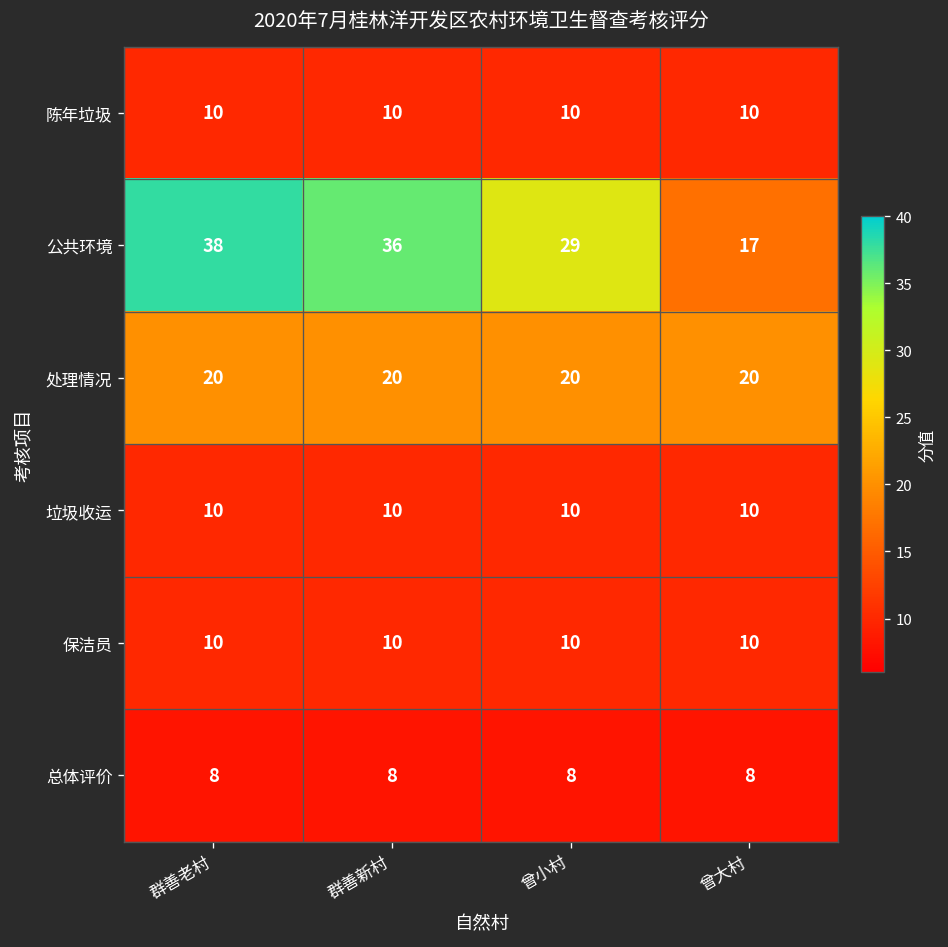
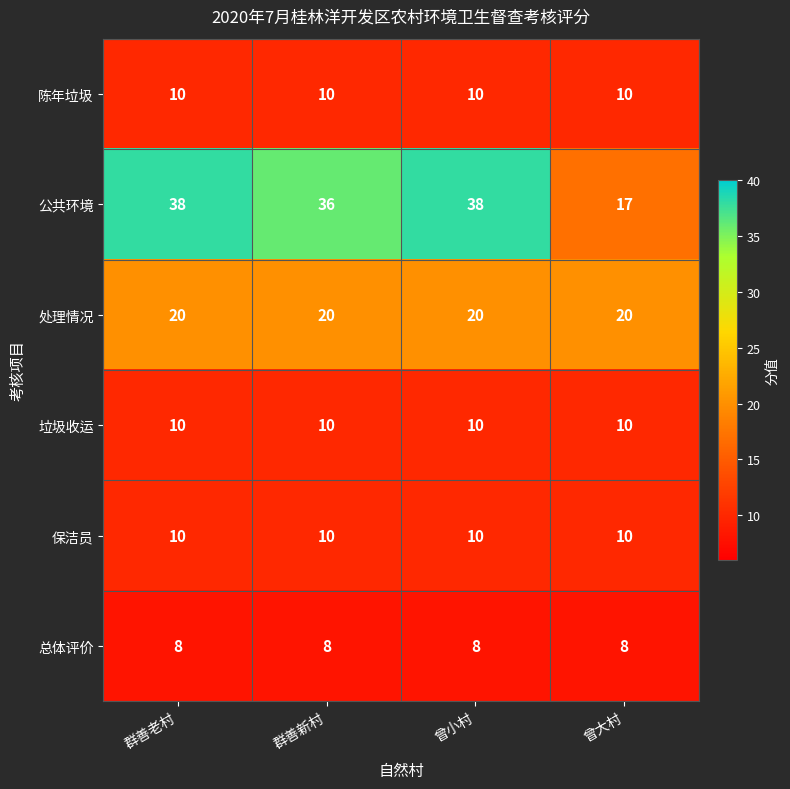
公共环境, 曾小村: 29 -> 38
